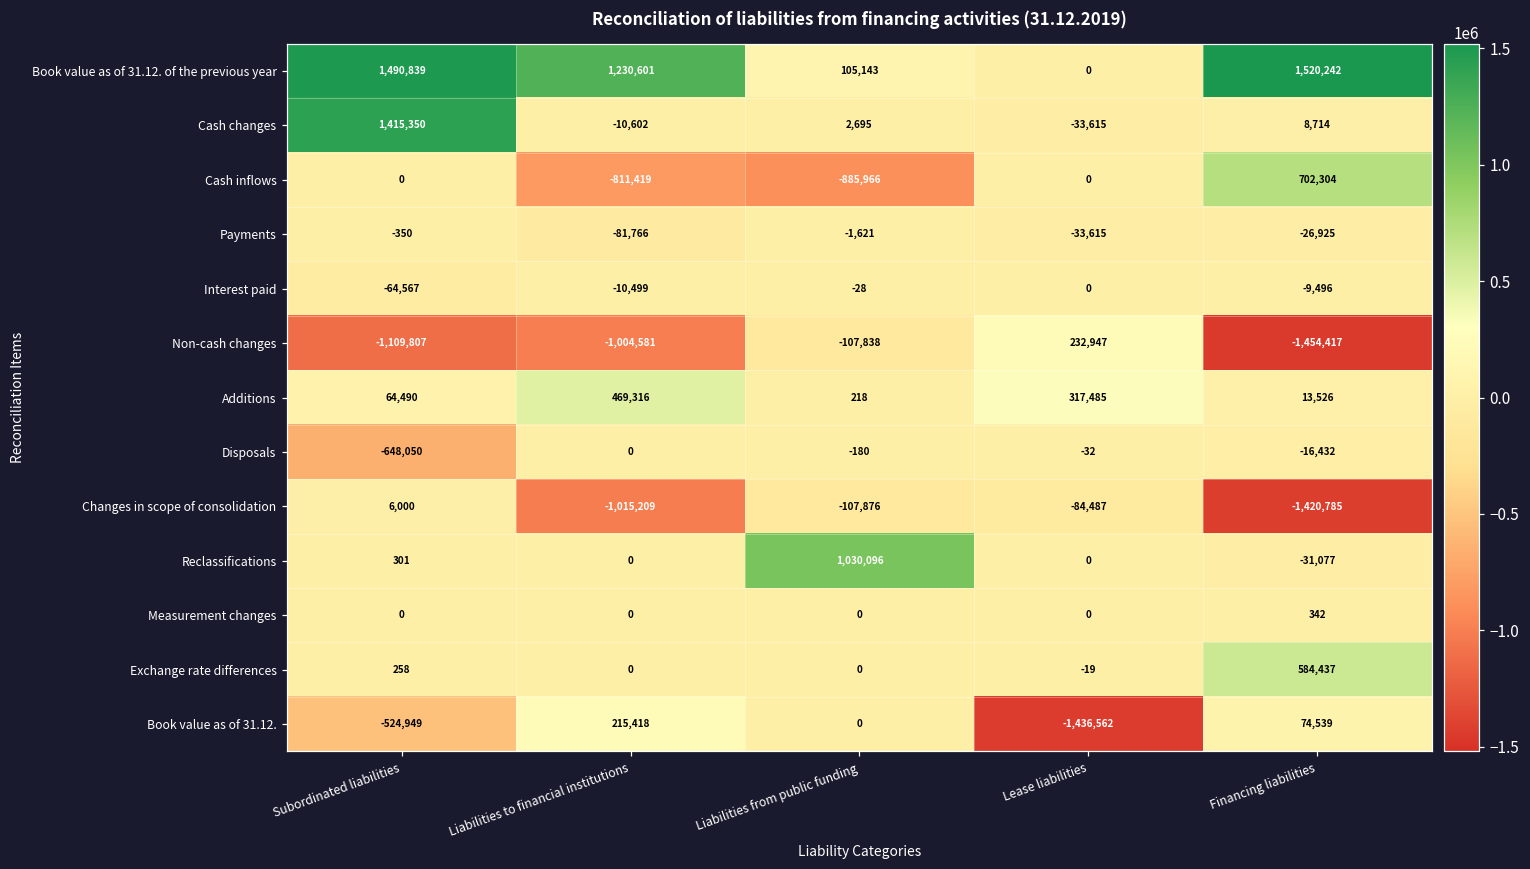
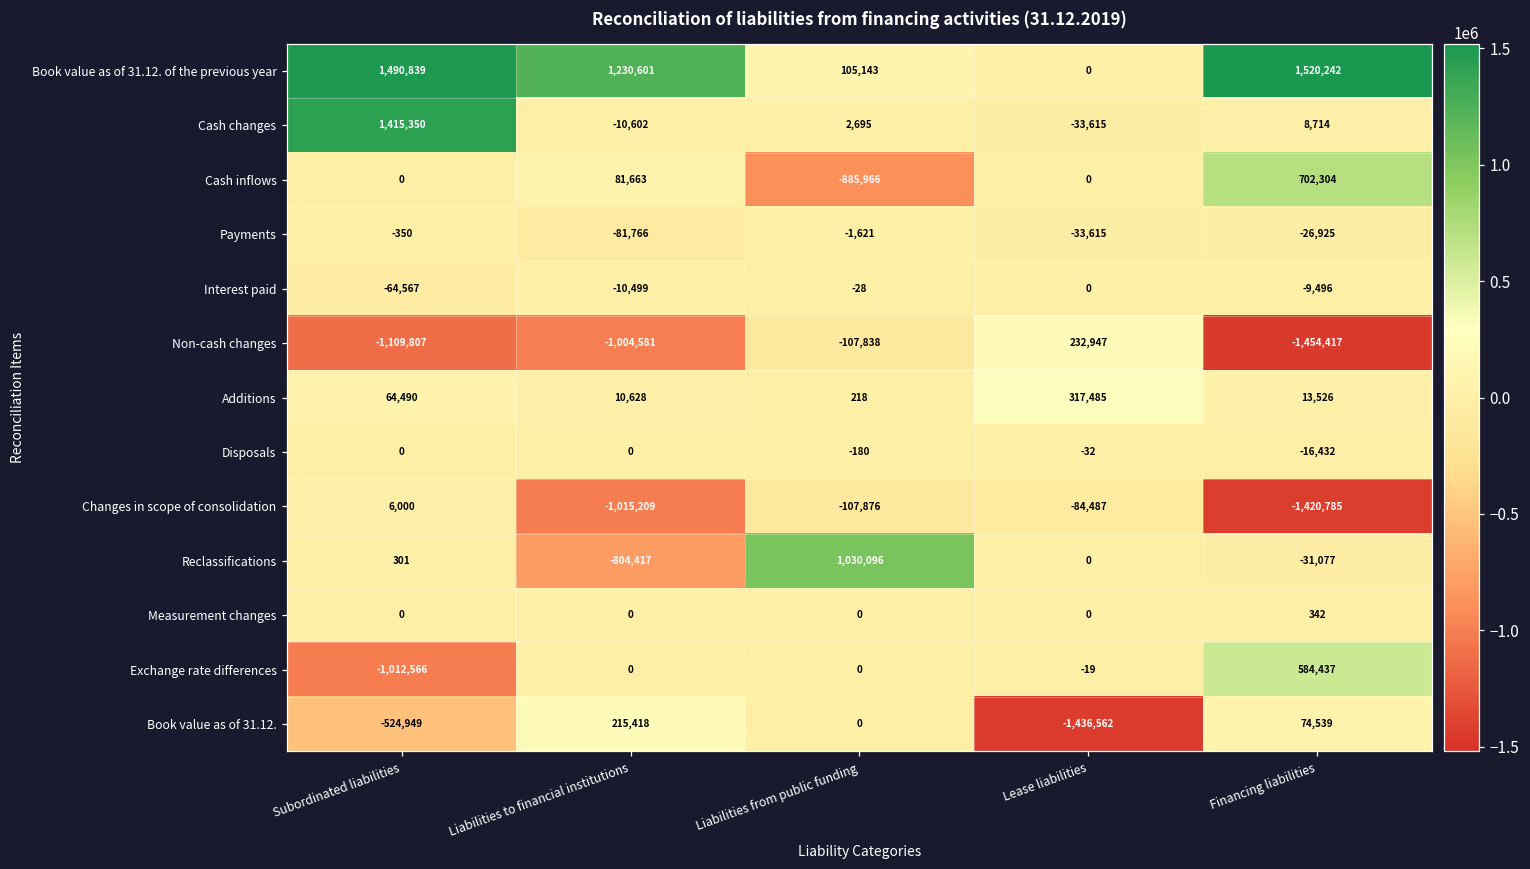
Cash inflows, Liabilities to financial institutions: -811,419 -> 81,663
Additions, Liabilities to financial institutions: 469,316 -> 10,628
Disposals, Subordinated liabilities: -648,050 -> 0
Reclassifications, Liabilities to financial institutions: 0 -> -804,417
Exchange rate differences, Subordinated liabilities: 258 -> -1,012,566
